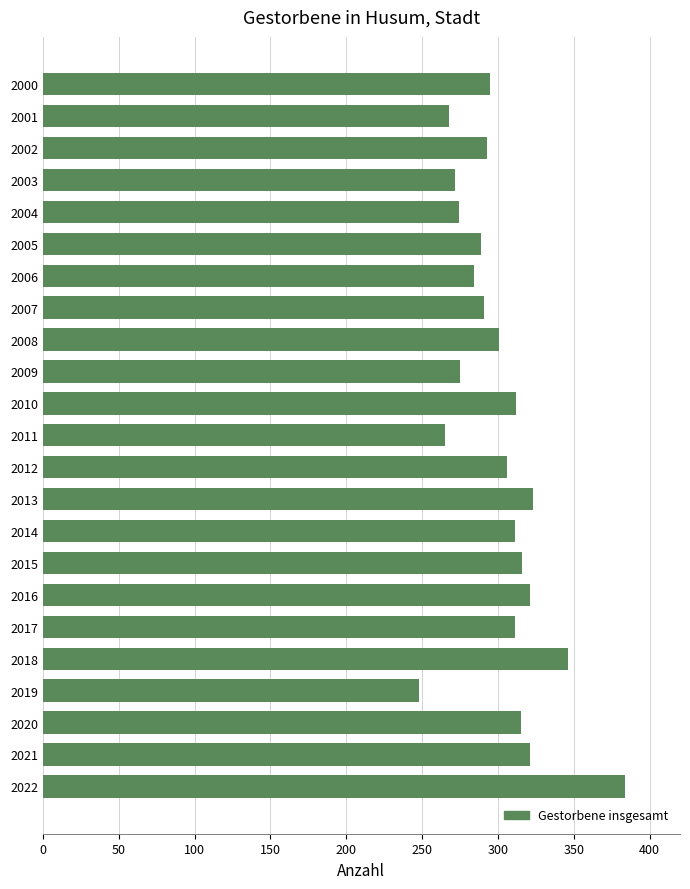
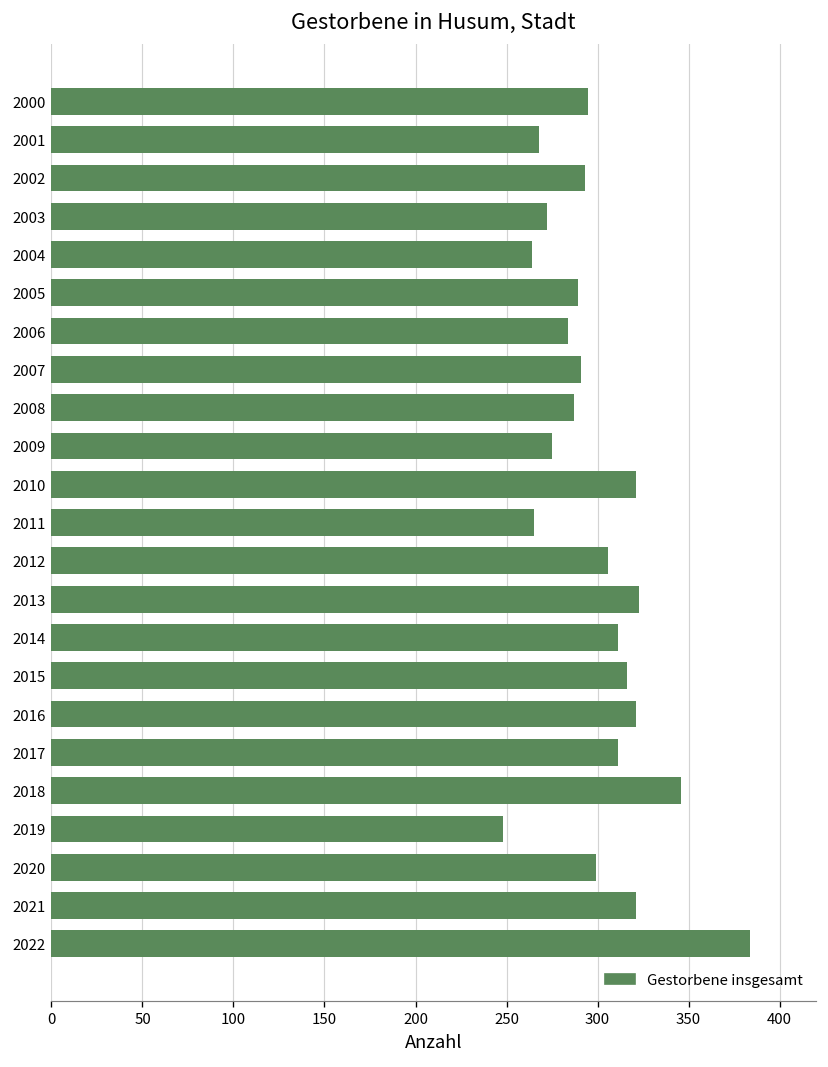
2004: 274 -> 264
2008: 301 -> 287
2010: 312 -> 321
2020: 315 -> 299
